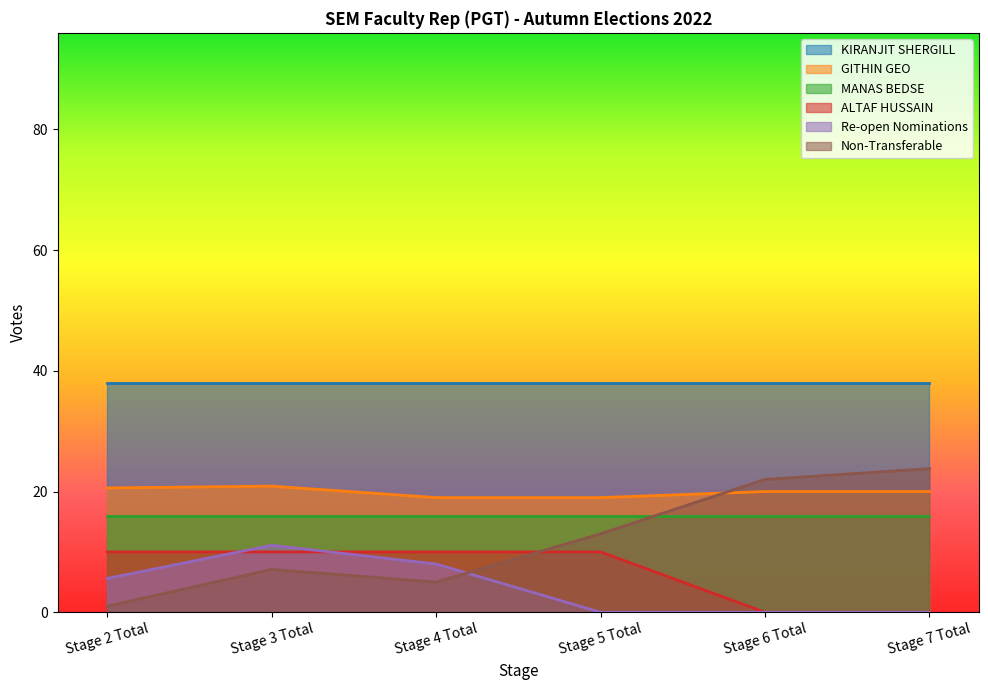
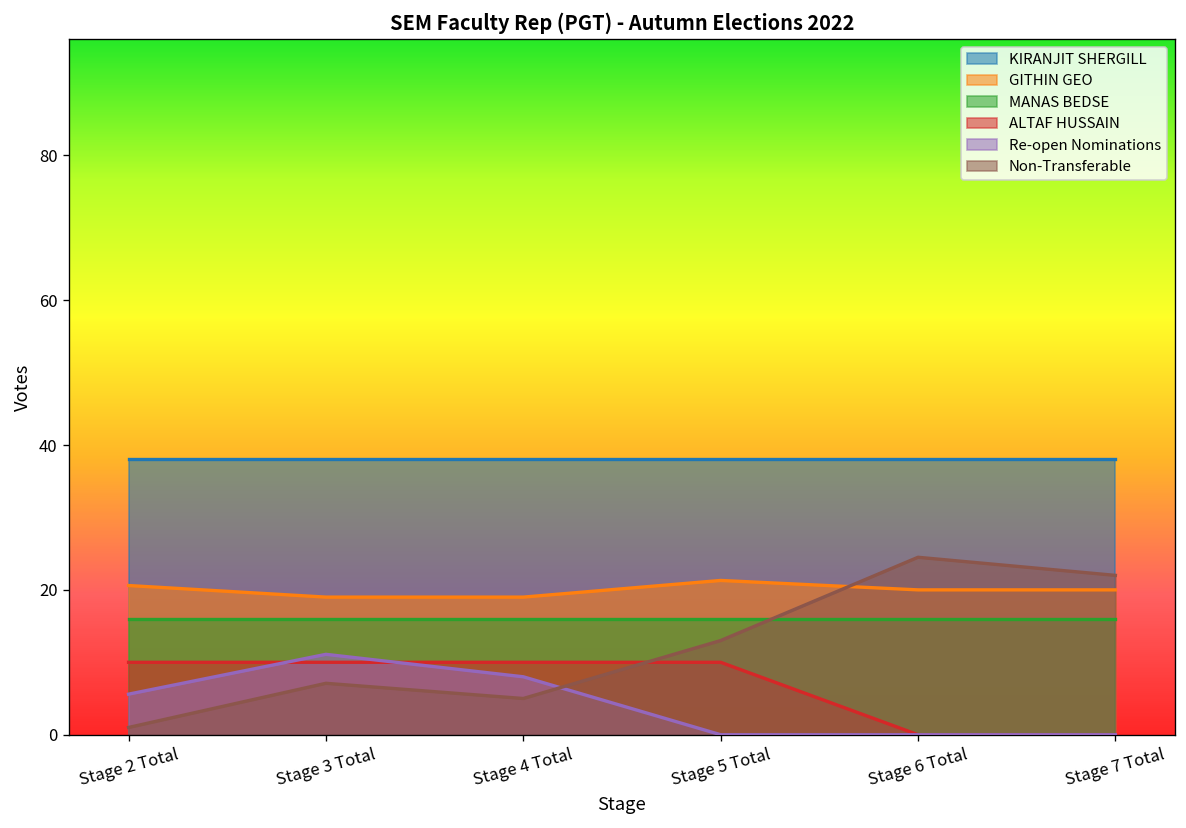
GITHIN GEO, Stage 3 Total: 21 -> 19
GITHIN GEO, Stage 5 Total: 19 -> 21
Non-Transferable, Stage 6 Total: 22 -> 25
Non-Transferable, Stage 7 Total: 24 -> 22
